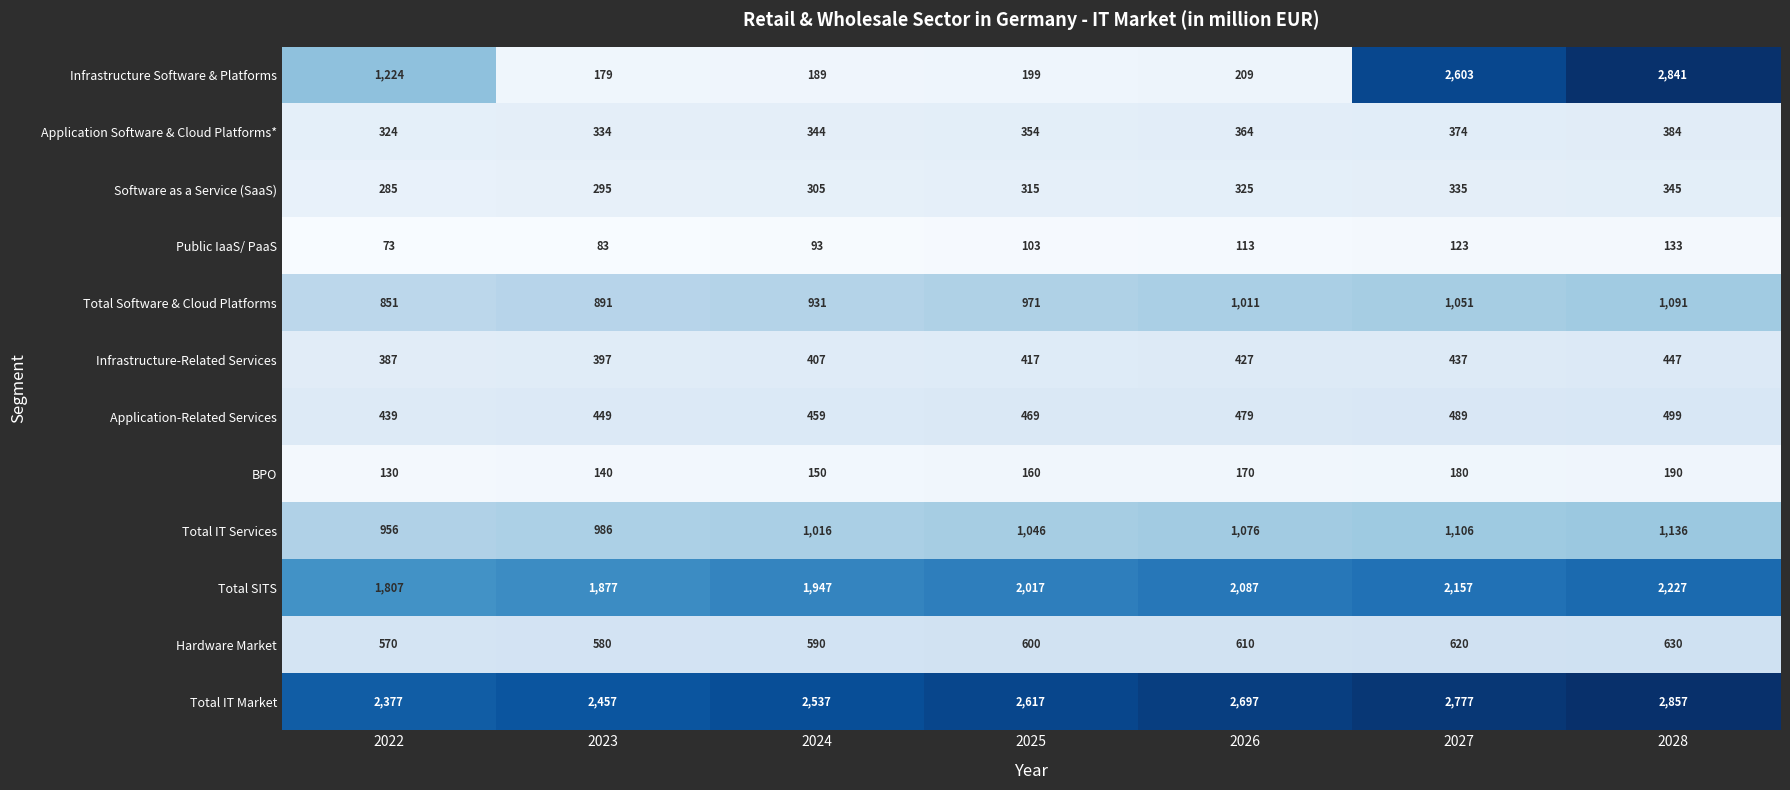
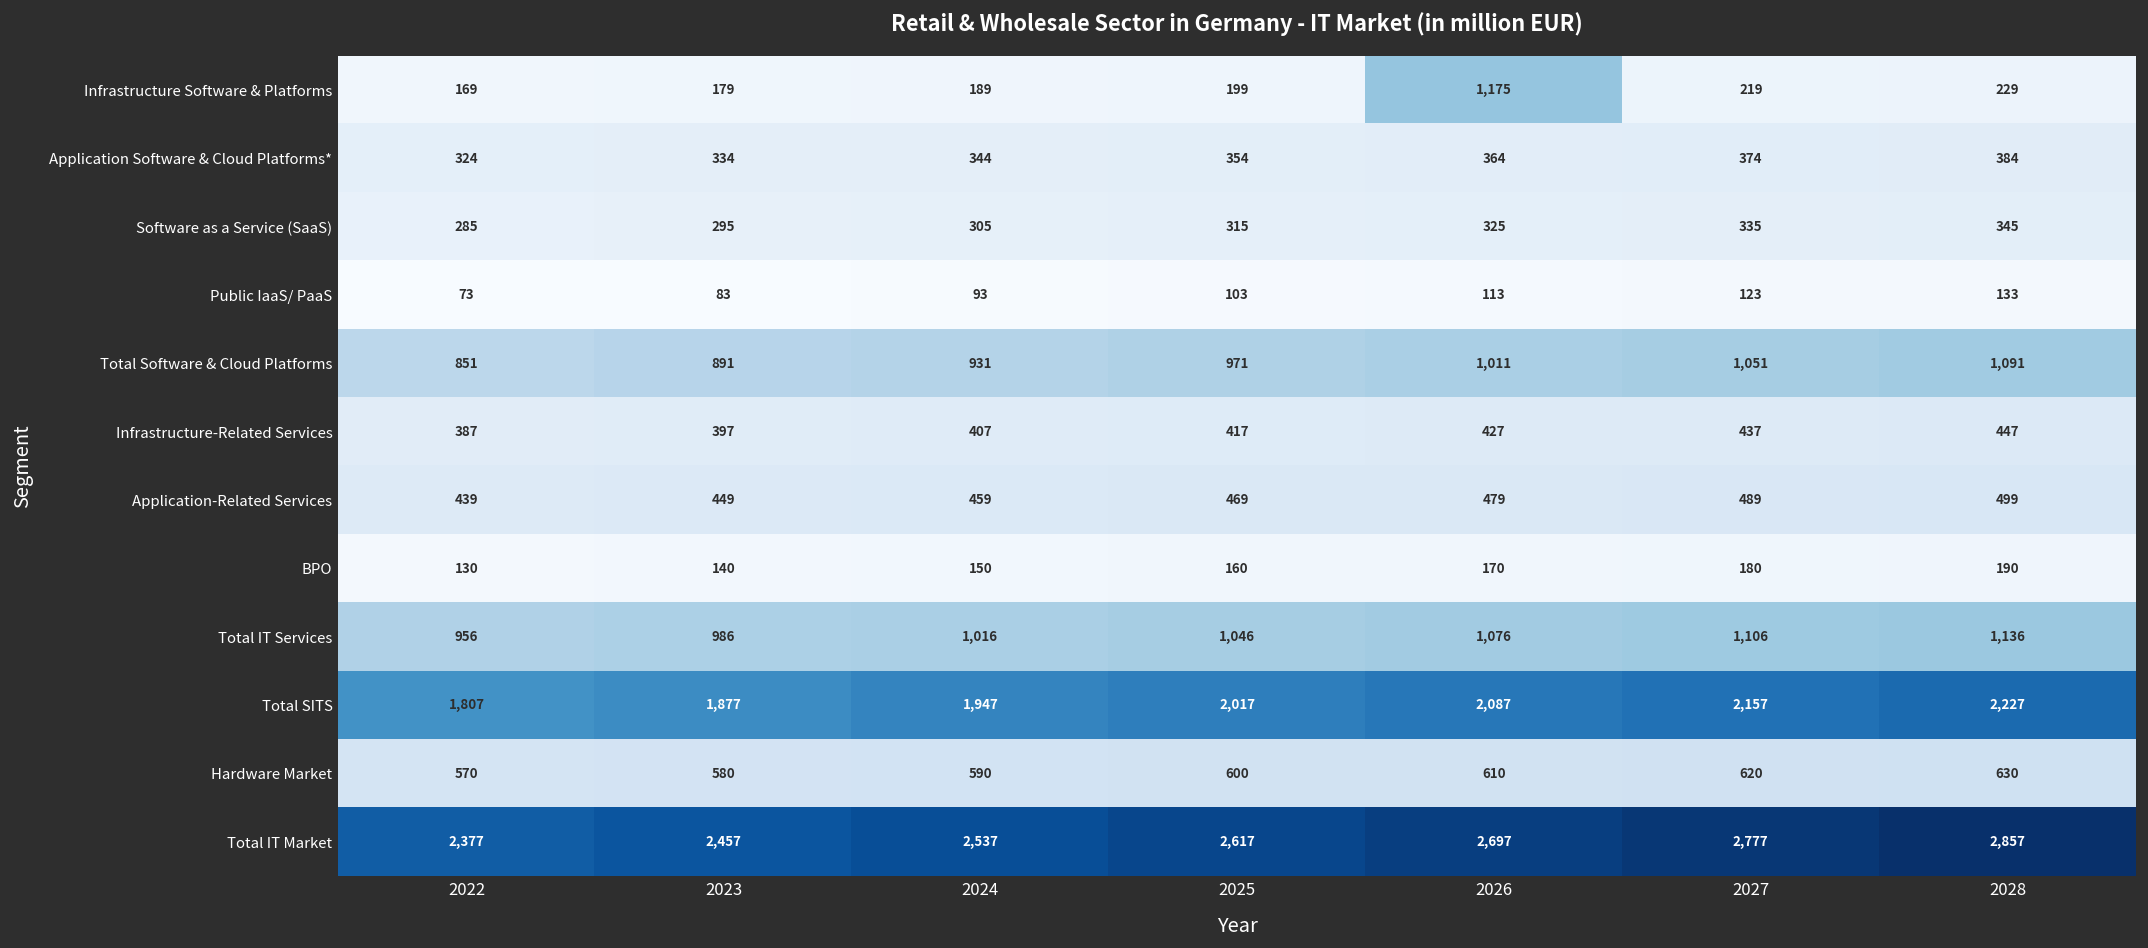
Infrastructure Software & Platforms, 2022: 1,224 -> 169
Infrastructure Software & Platforms, 2026: 209 -> 1,175
Infrastructure Software & Platforms, 2027: 2,603 -> 219
Infrastructure Software & Platforms, 2028: 2,841 -> 229
